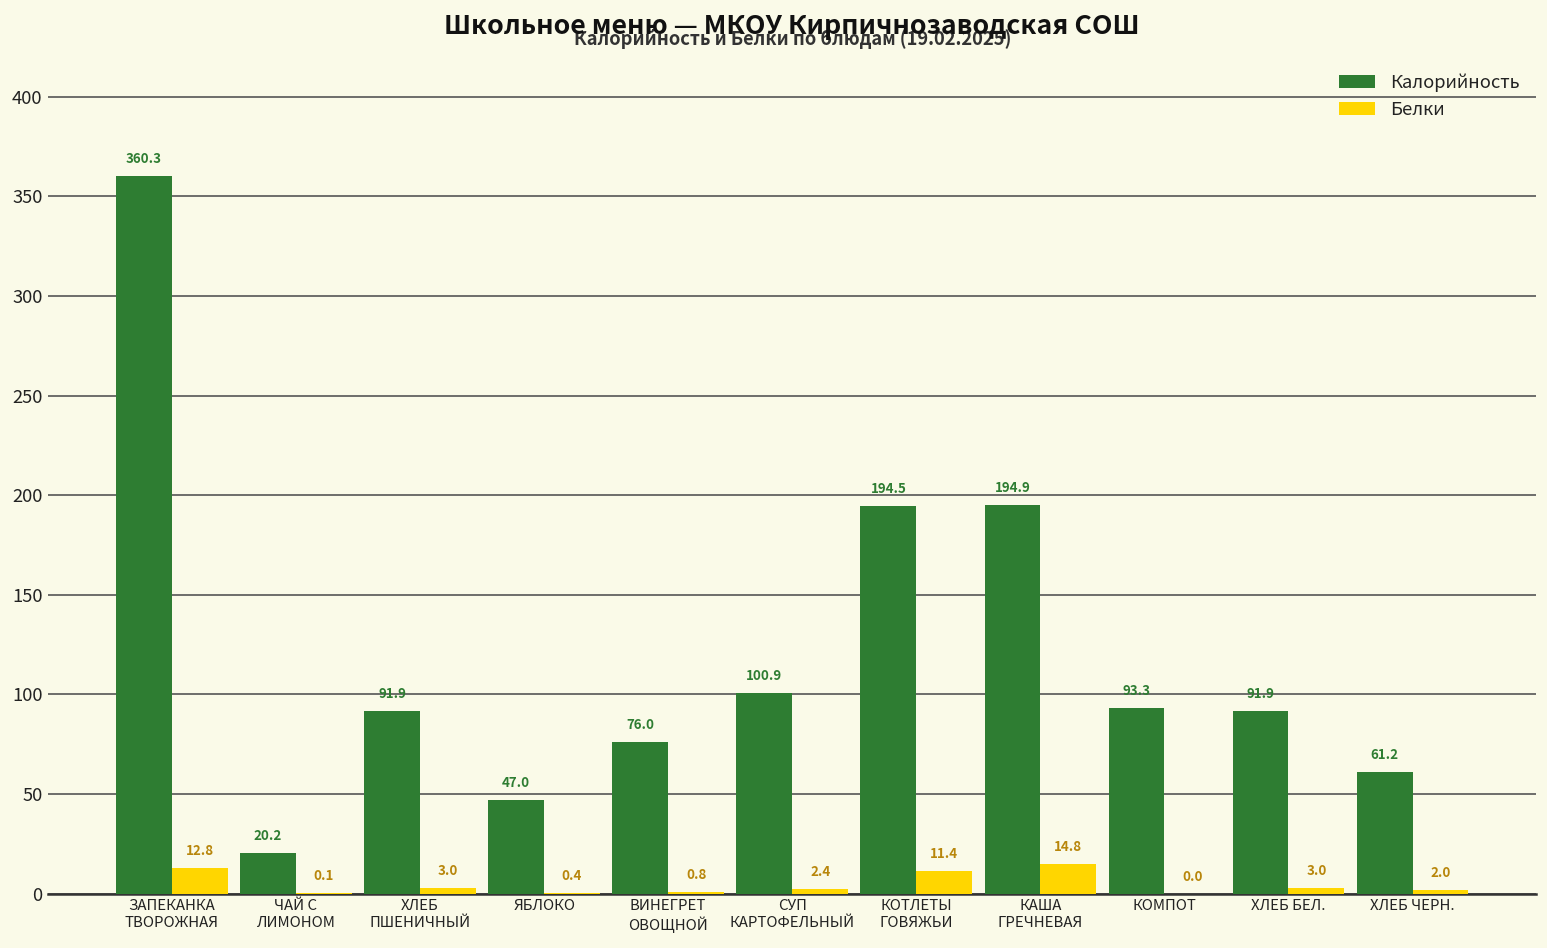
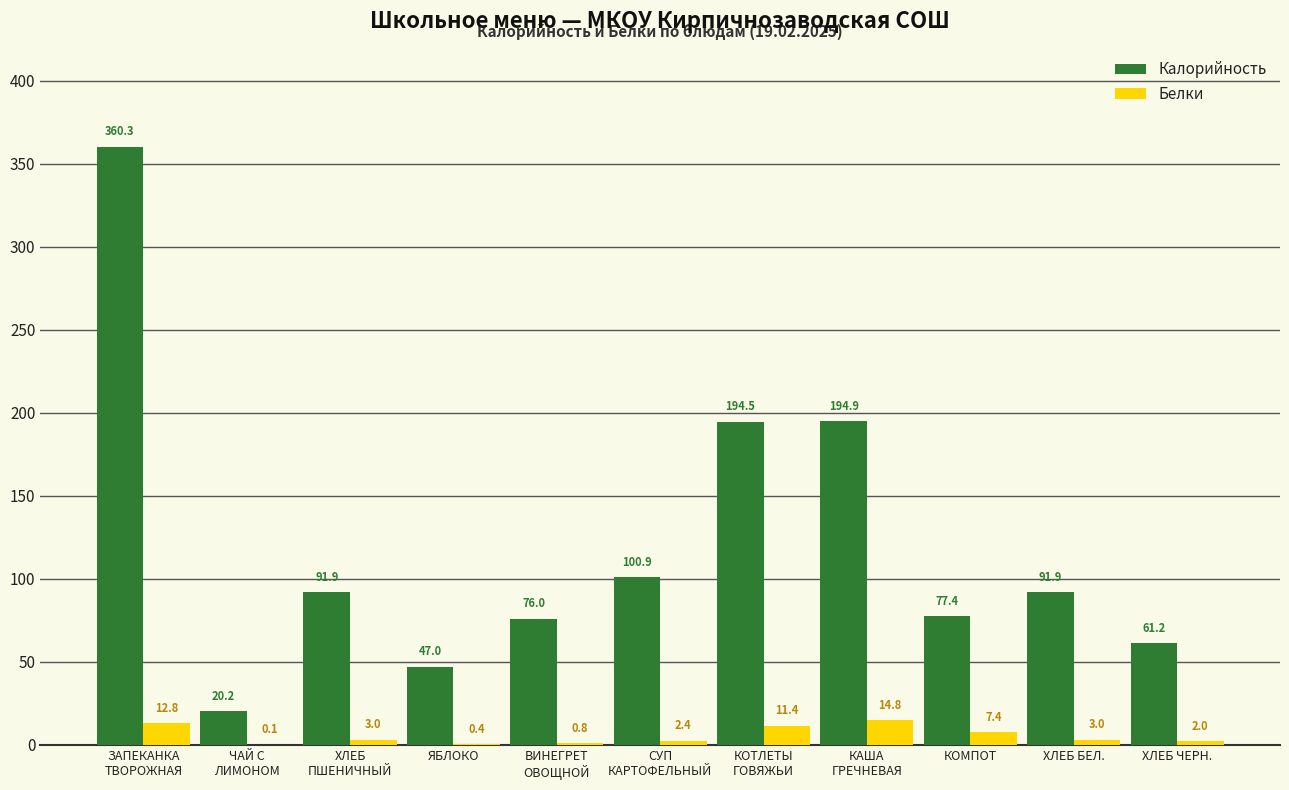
Калорийность, КОМПОТ: 93.3 -> 77.4
Белки, КОМПОТ: 0.0 -> 7.4
